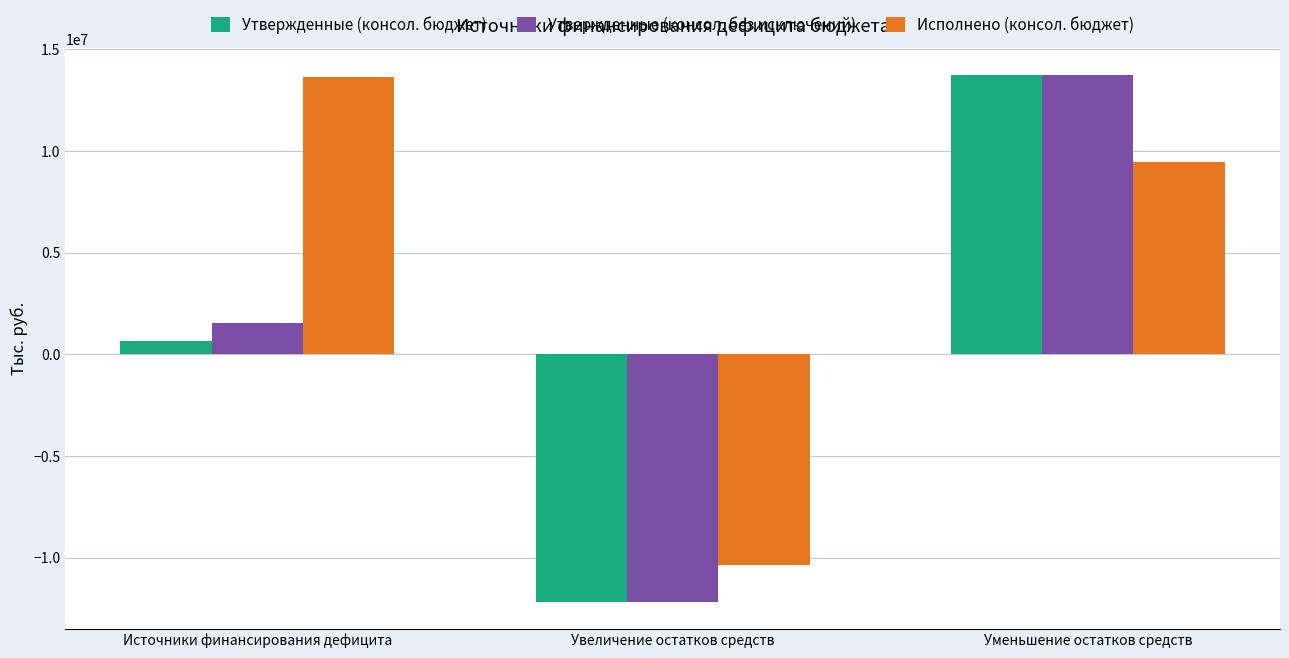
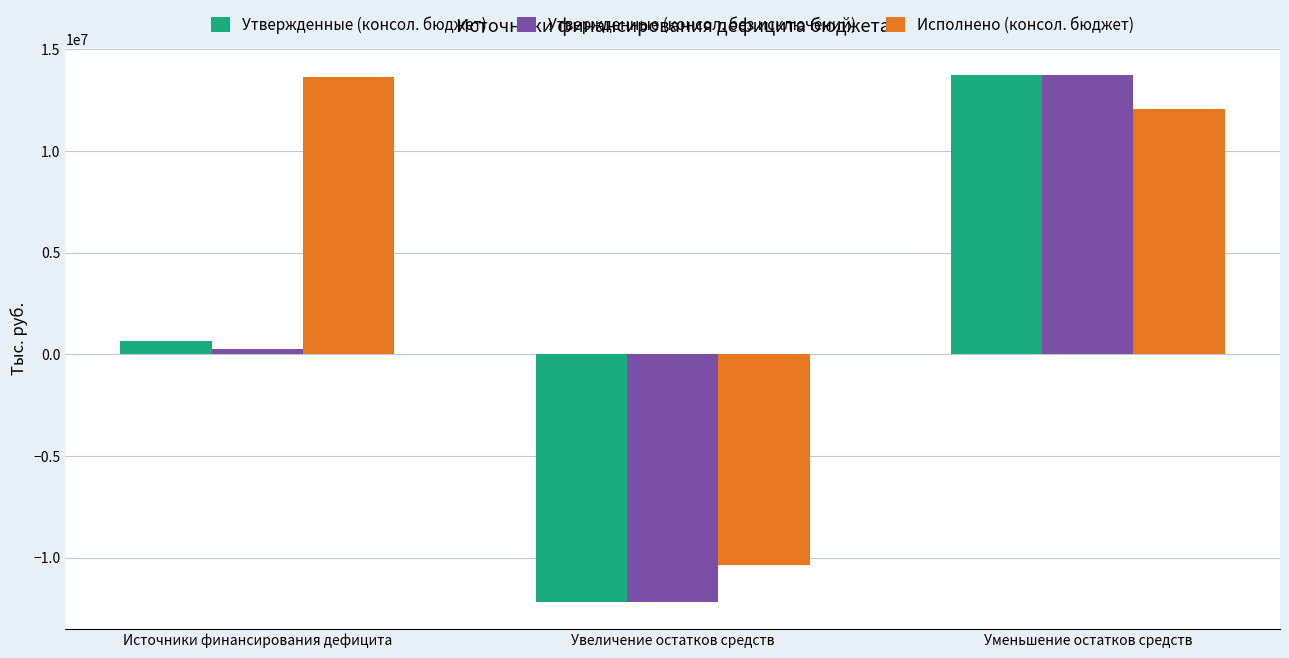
Утвержденные (консол. без исключений), Источники финансирования дефицита: 1500000 -> 200000
Исполнено (консол. бюджет), Уменьшение остатков средств: 9500000 -> 12100000
